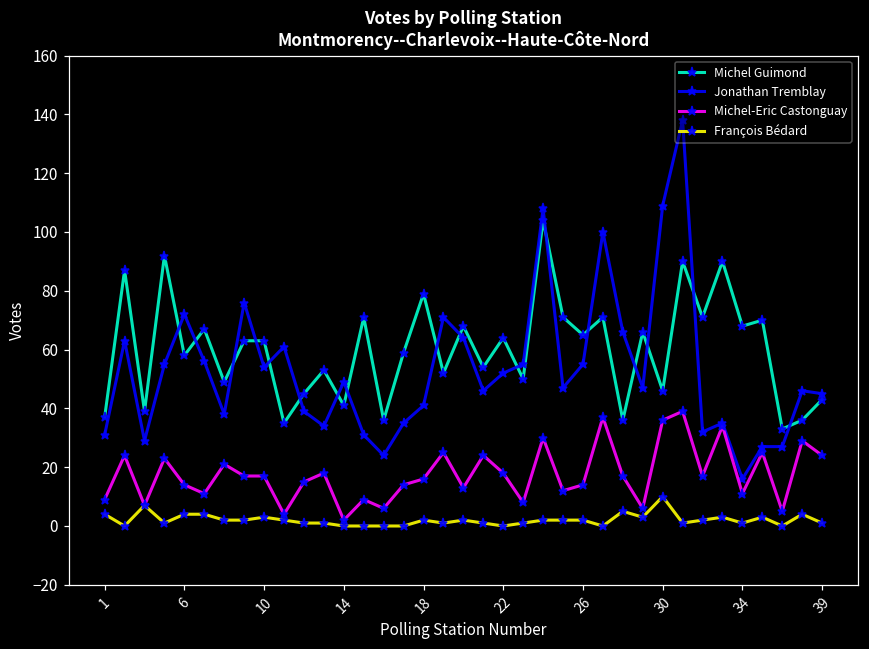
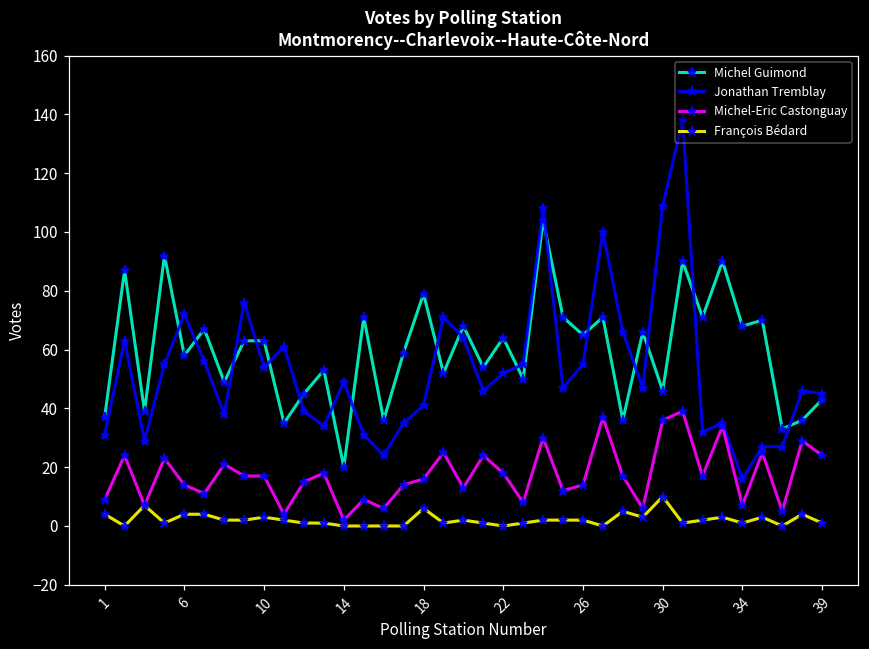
Michel Guimond, 14: 41 -> 20
François Bédard, 18: 2 -> 6
Michel-Eric Castonguay, 34: 11 -> 7
